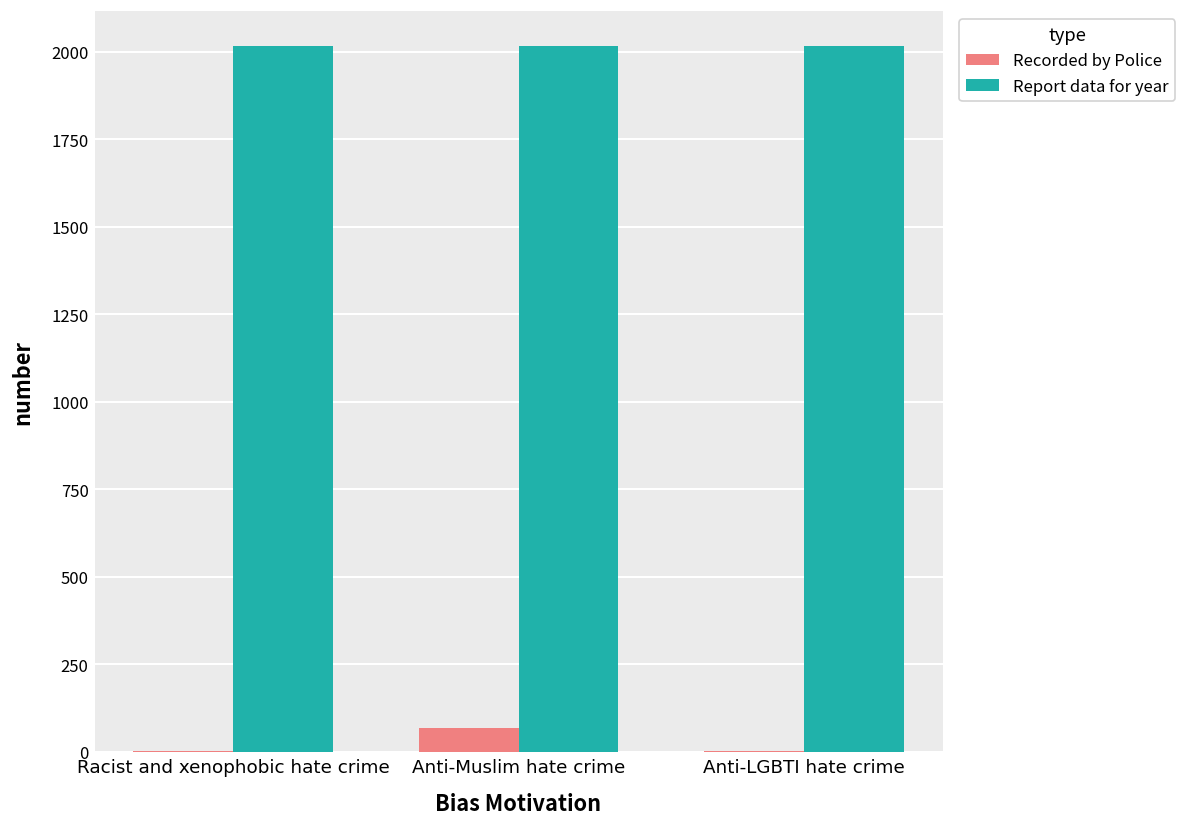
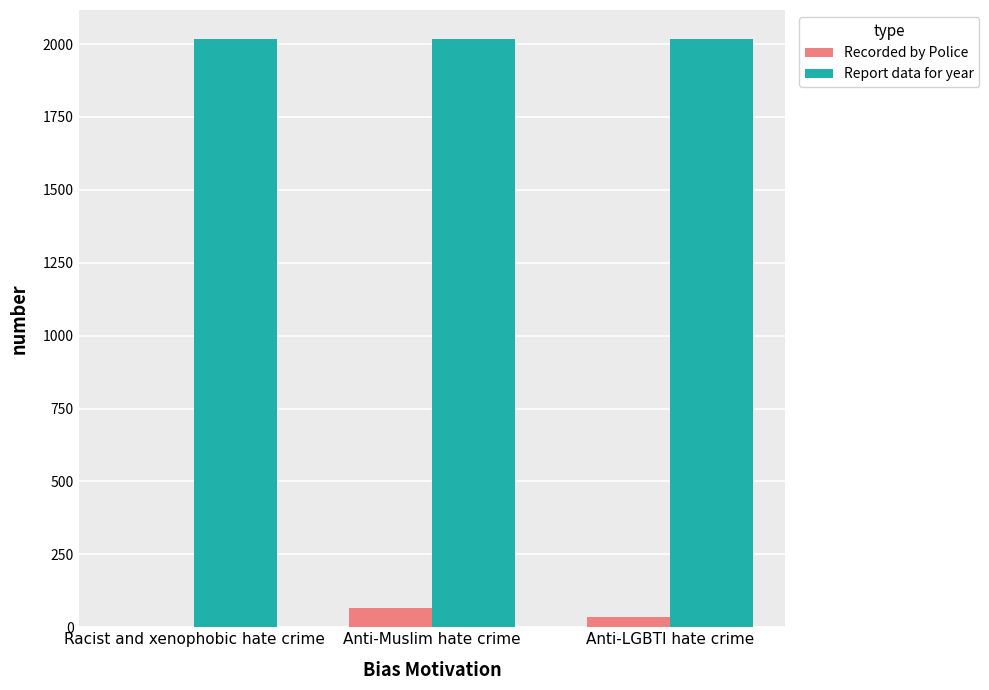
Recorded by Police, Anti-LGBTI hate crime: 0 -> 40
